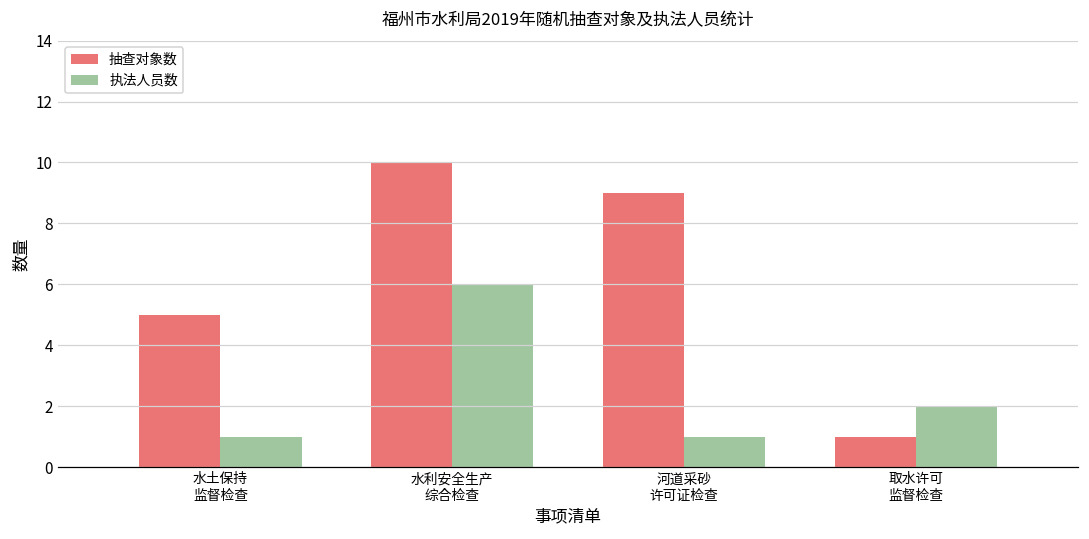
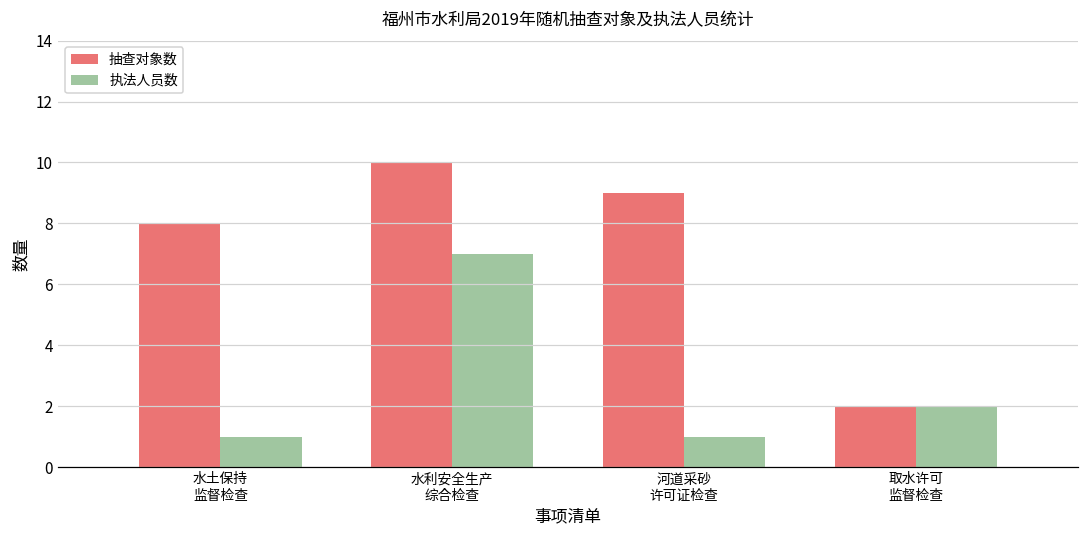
抽查对象数, 水土保持 监督检查: 5 -> 8
执法人员数, 水利安全生产 综合检查: 6 -> 7
抽查对象数, 取水许可 监督检查: 1 -> 2
